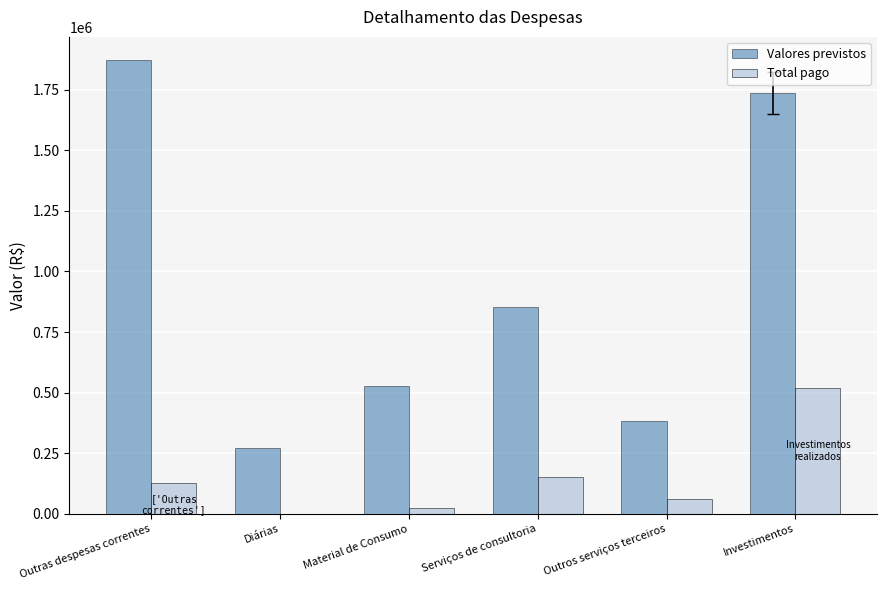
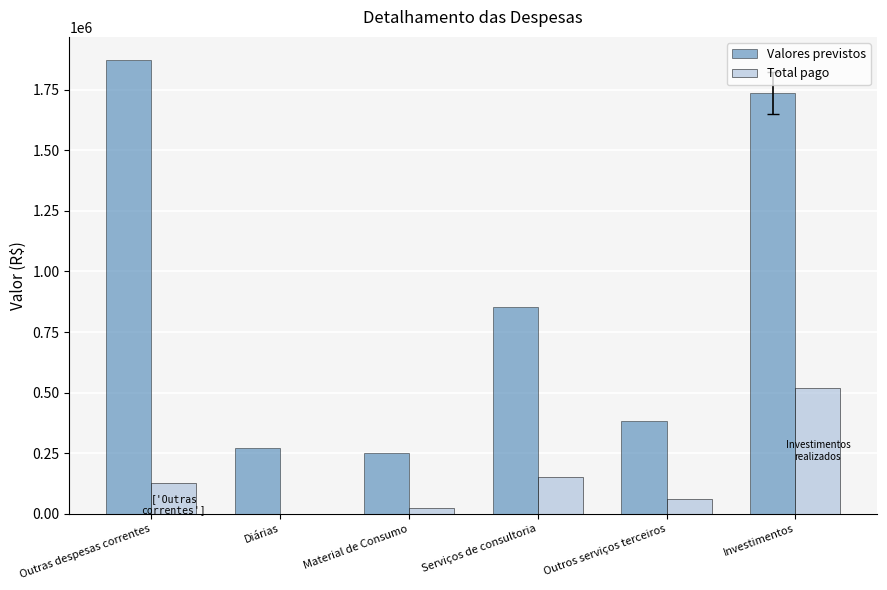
Valores previstos, Material de Consumo: 530000 -> 250000
